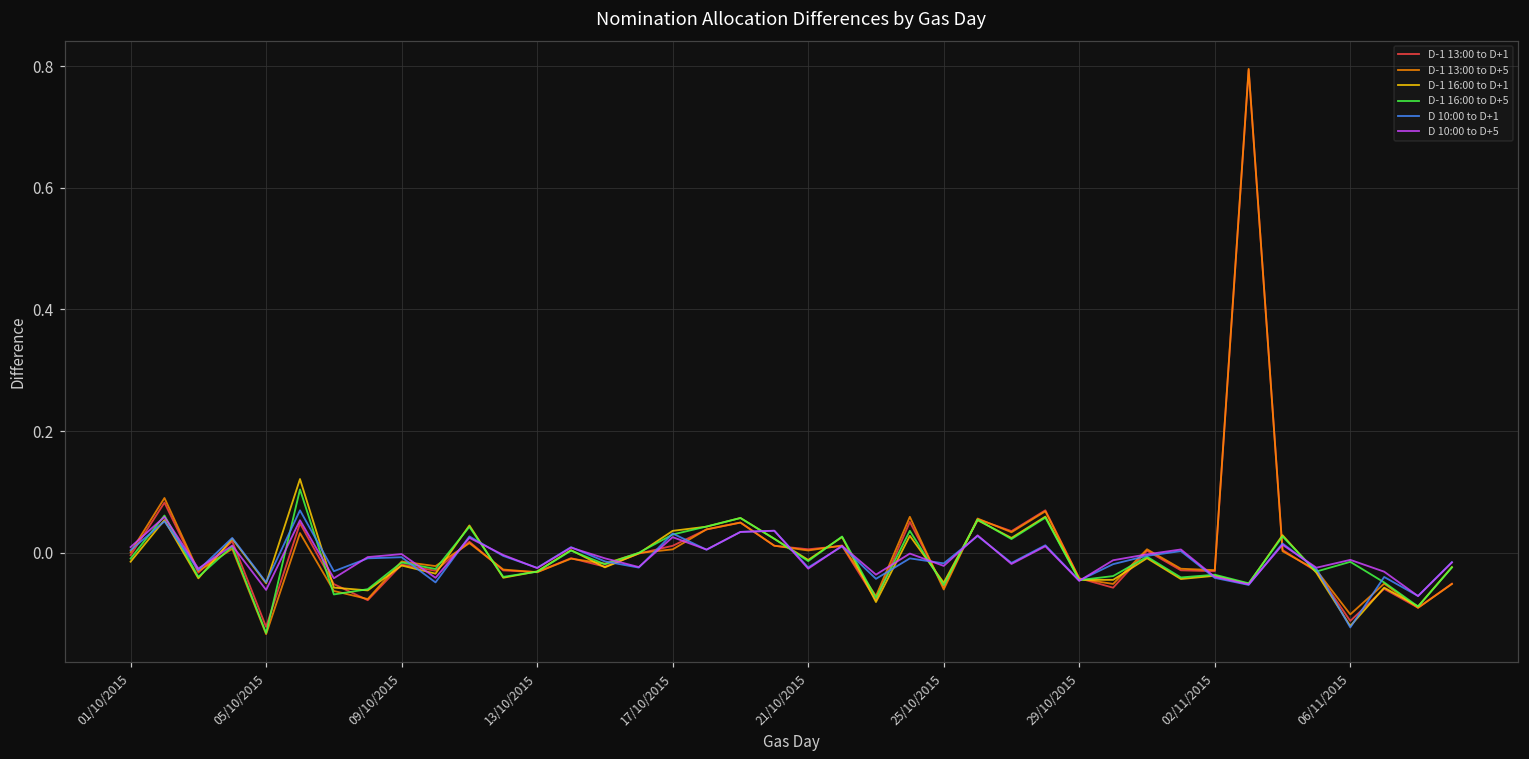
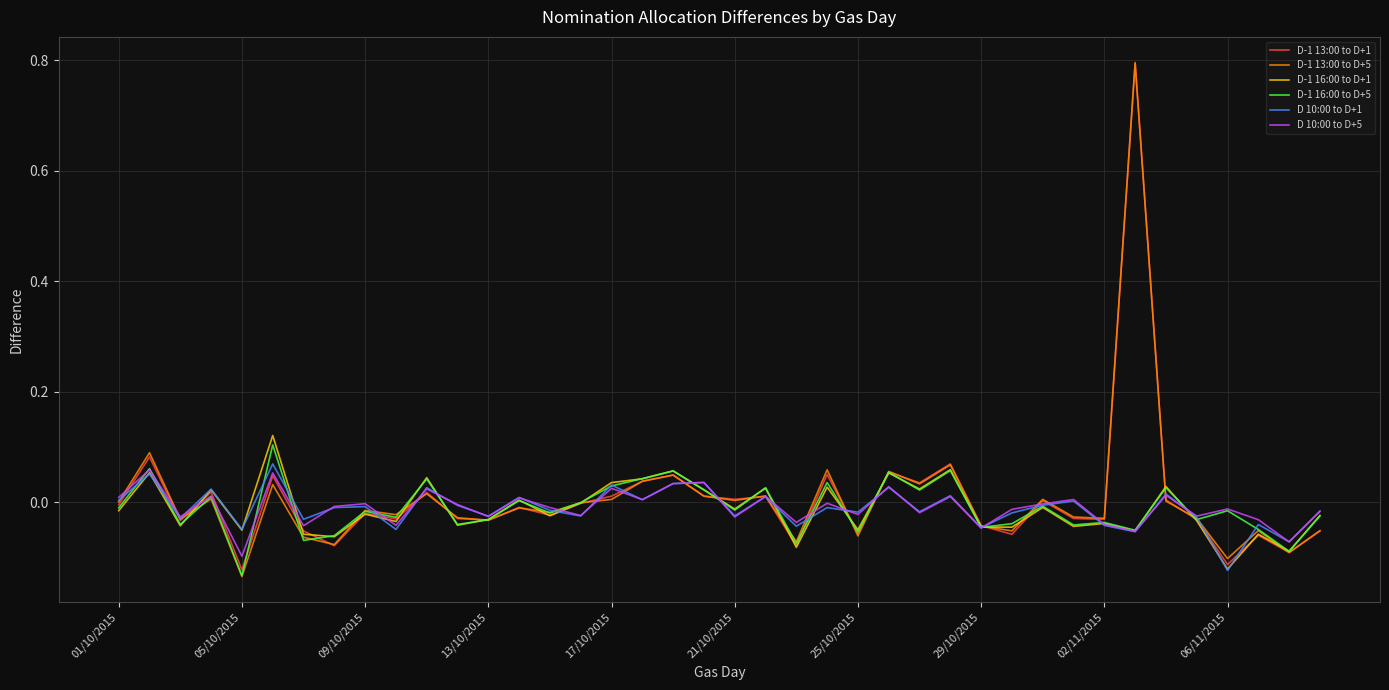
D 10:00 to D+5, 05/10/2015: -0.06 -> -0.10
